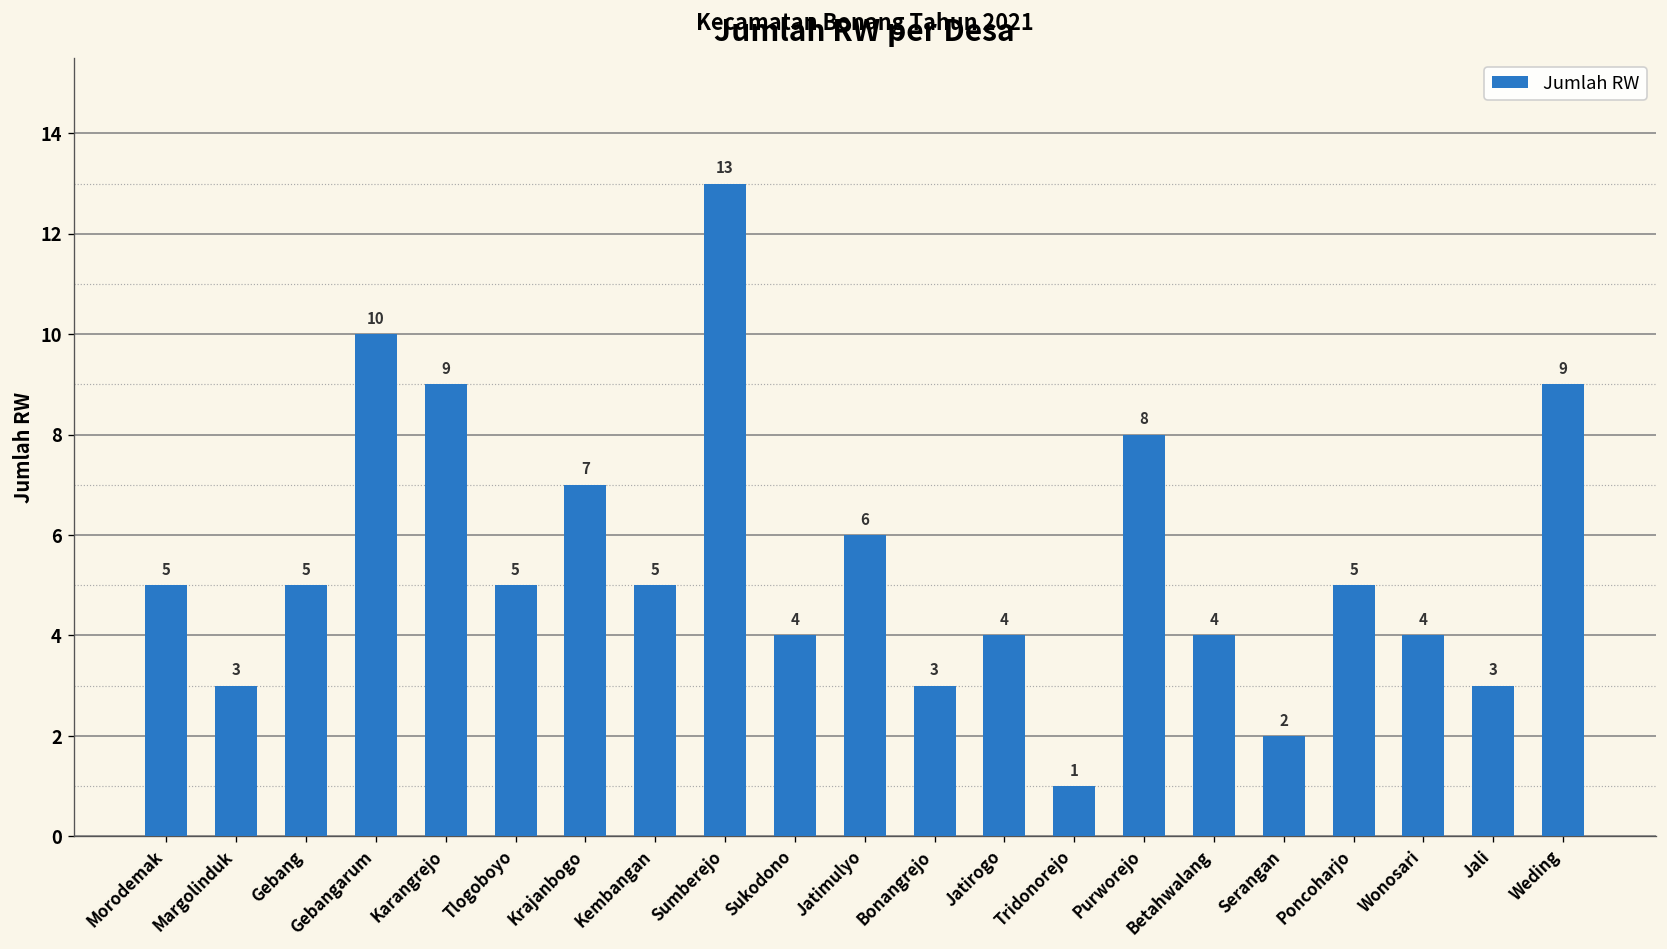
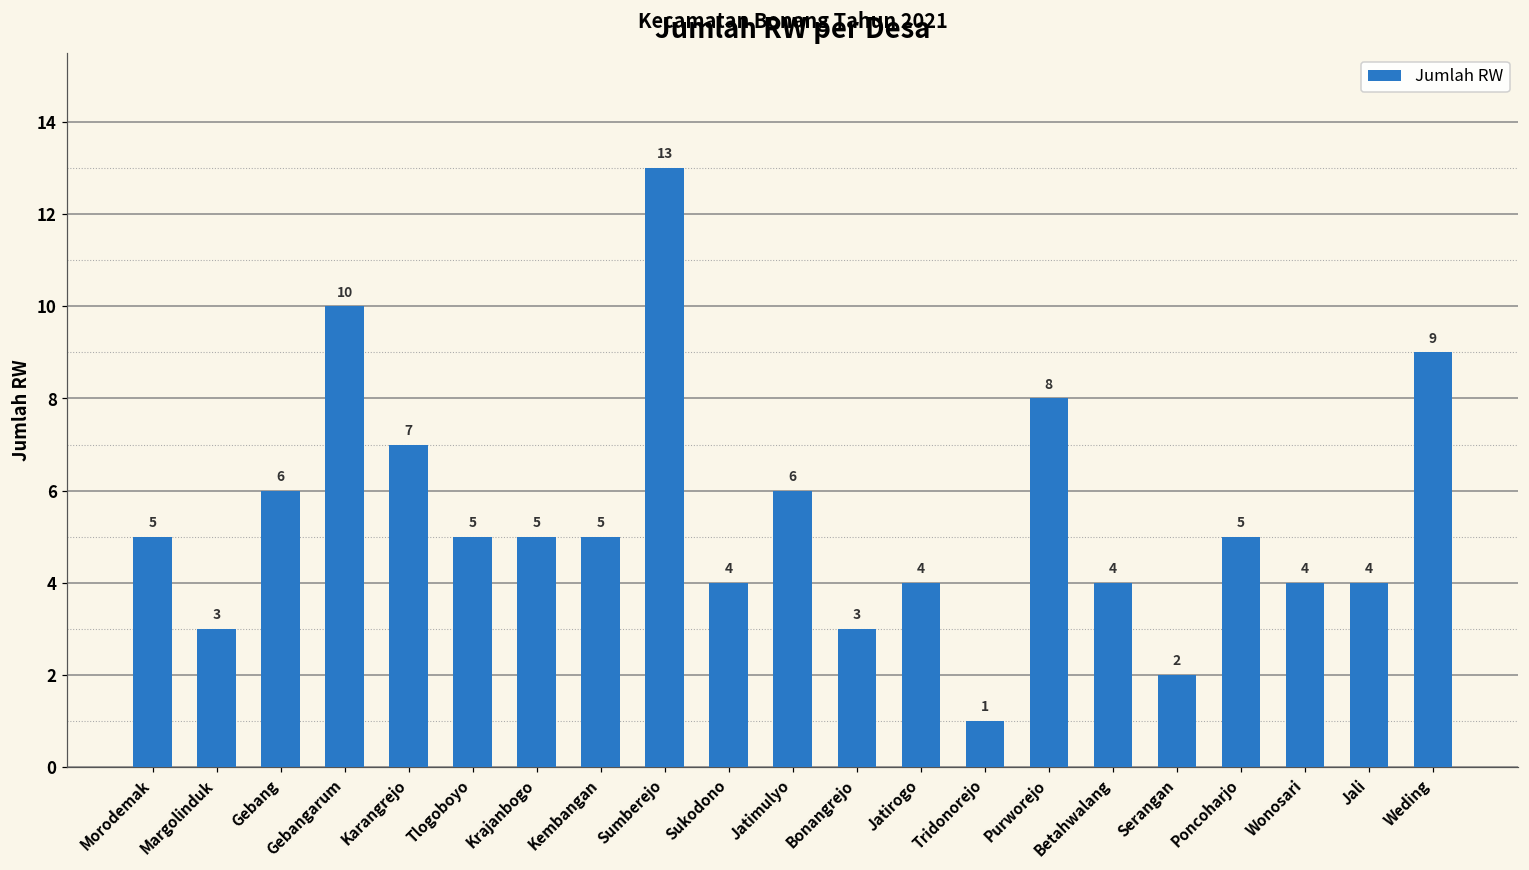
Gebang: 5 -> 6
Karangrejo: 9 -> 7
Krajanbogo: 7 -> 5
Jali: 3 -> 4
